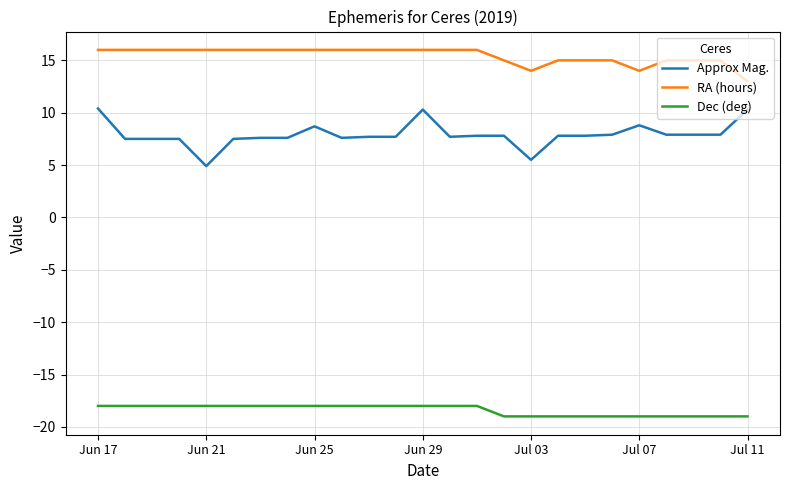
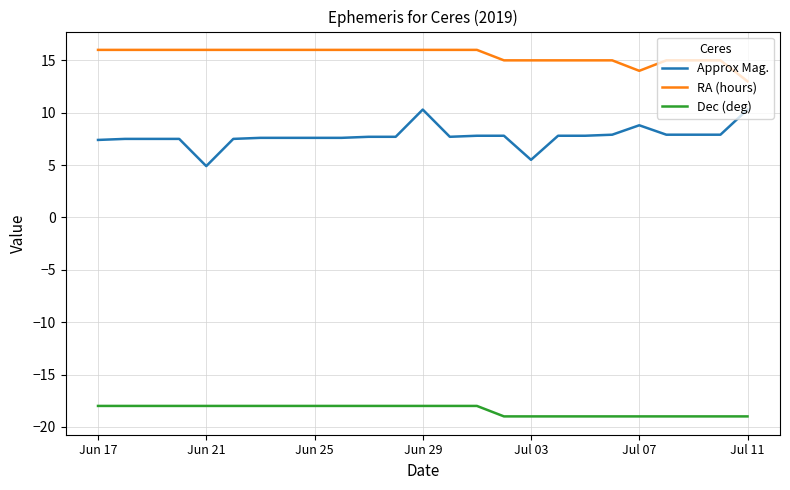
Approx Mag., Jun 17: 10.4 -> 7.4
Approx Mag., Jun 25: 8.7 -> 7.6
RA (hours), Jul 03: 14 -> 15
